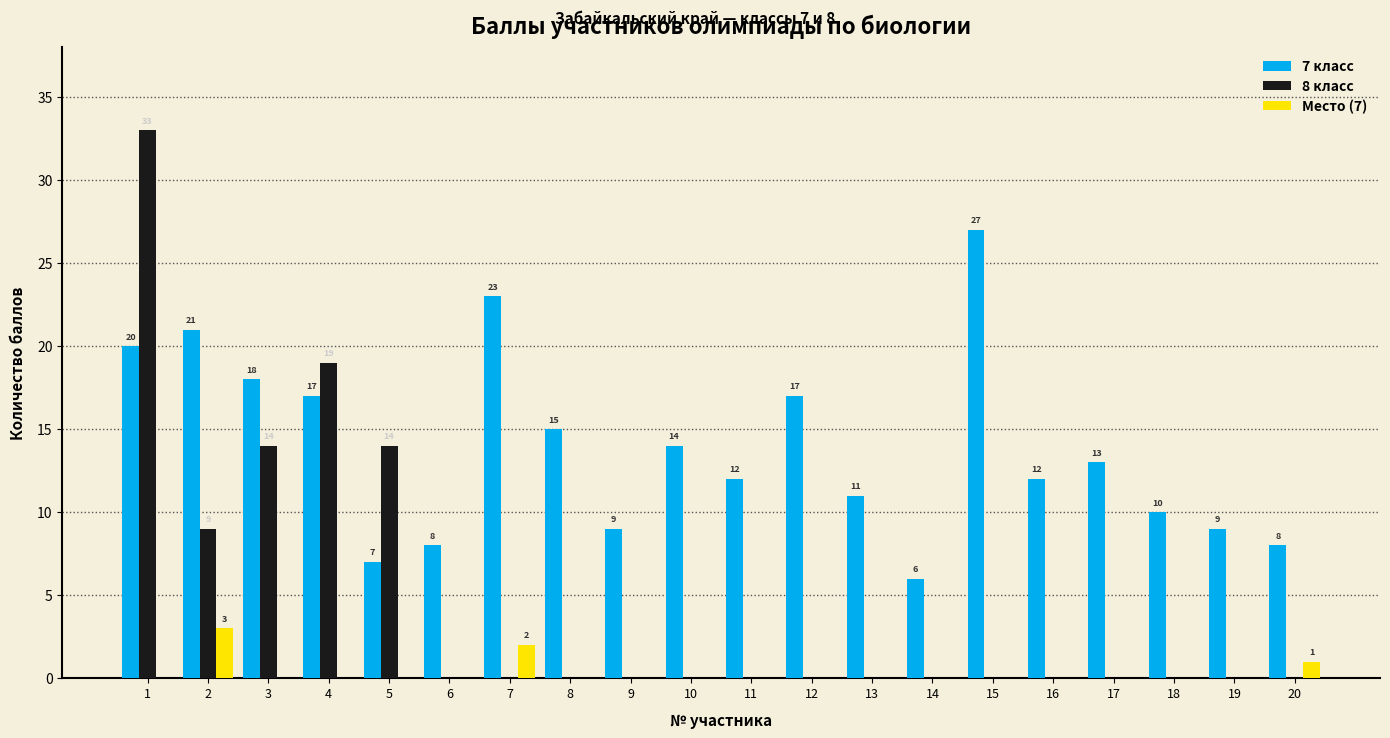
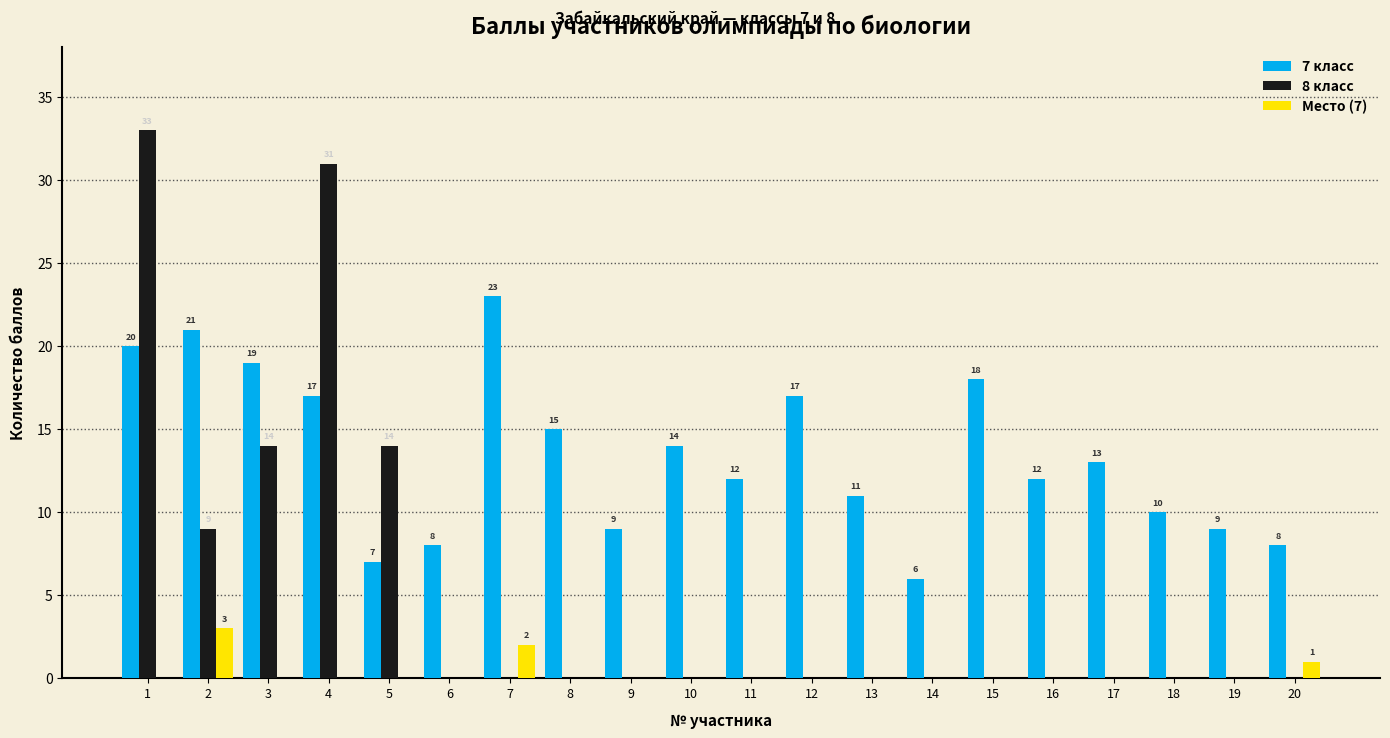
7 класс, 3: 18 -> 19
8 класс, 4: 19 -> 31
7 класс, 15: 27 -> 18
